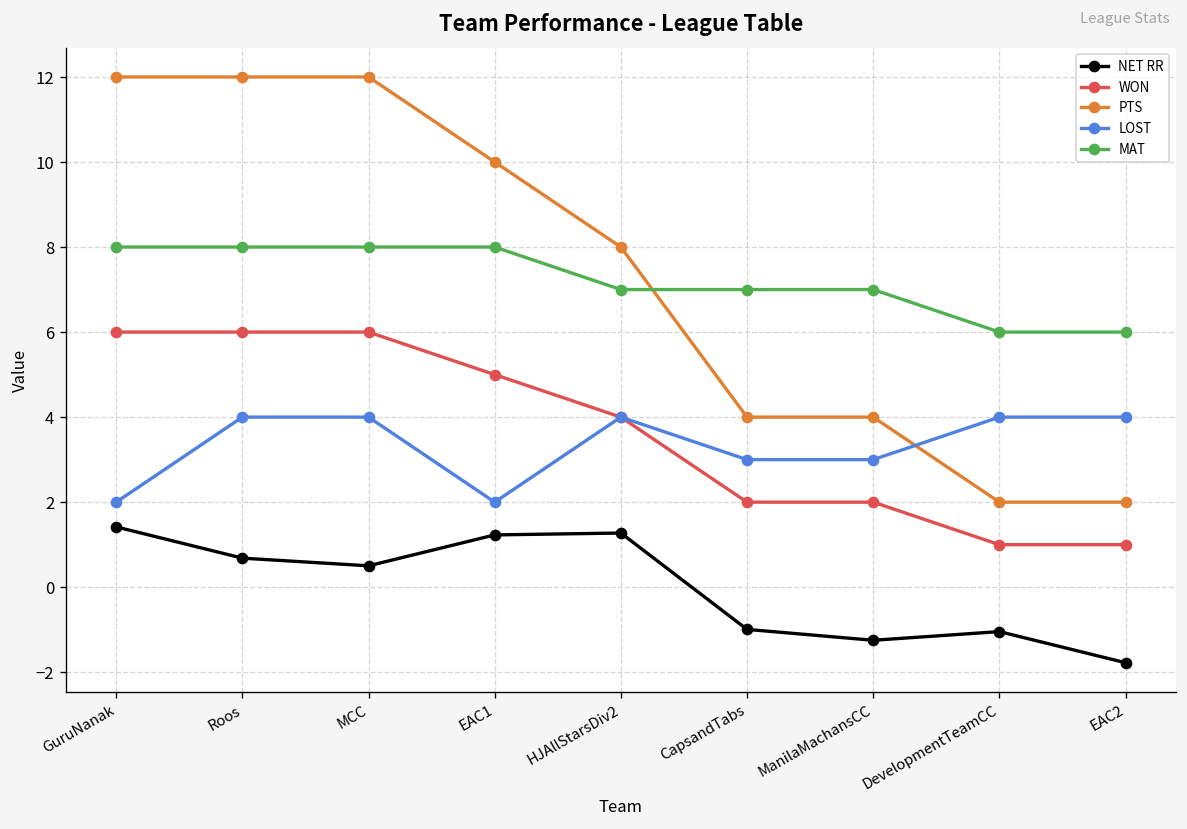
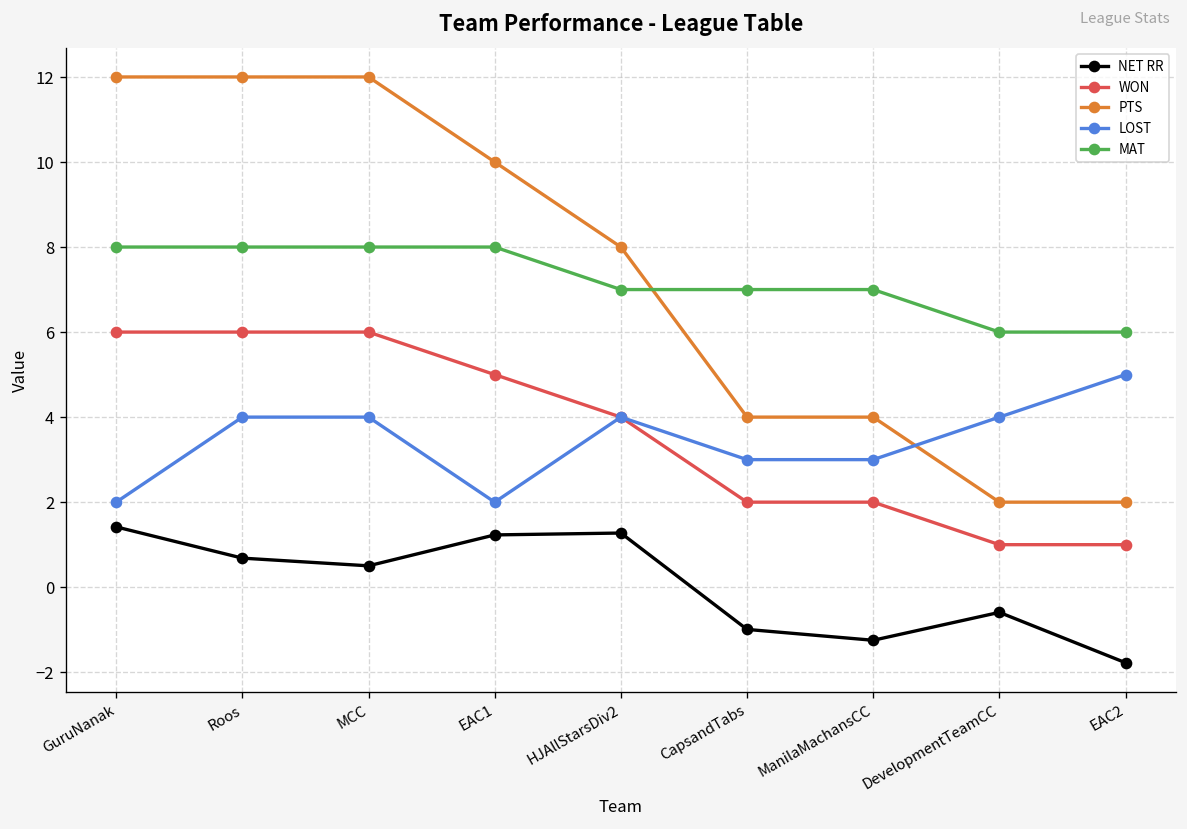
NET RR, DevelopmentTeamCC: -1.0 -> -0.6
LOST, EAC2: 4 -> 5
